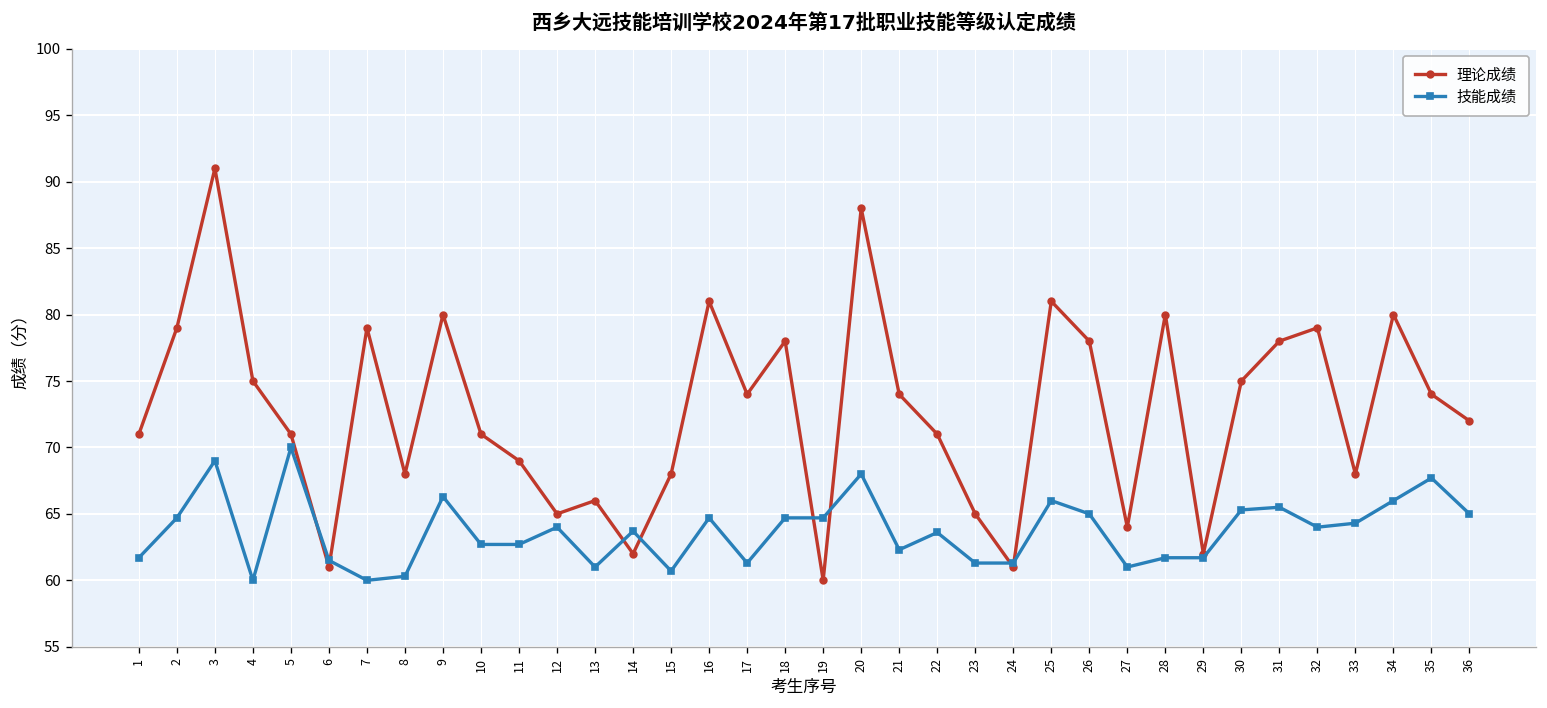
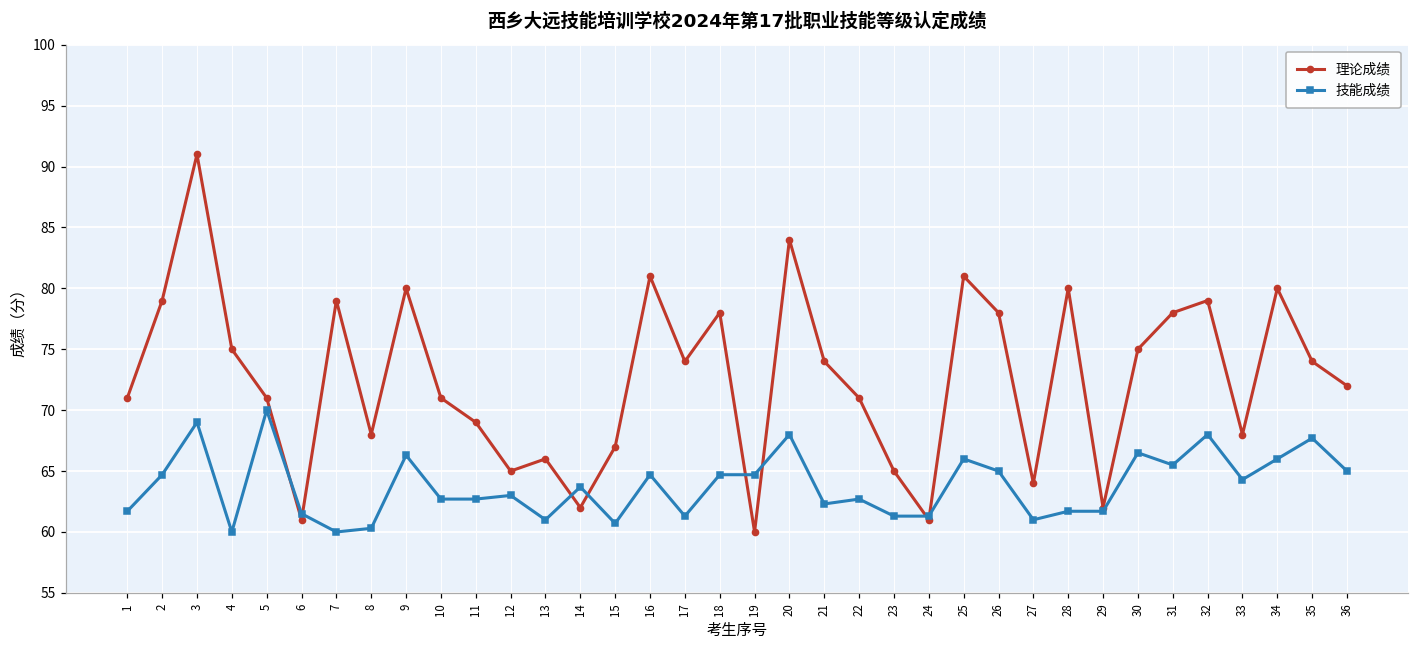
技能成绩, 12: 64 -> 63
理论成绩, 15: 68 -> 67
理论成绩, 20: 88 -> 84
技能成绩, 22: 63.6 -> 62.7
技能成绩, 30: 65.3 -> 66.5
技能成绩, 32: 64 -> 68
